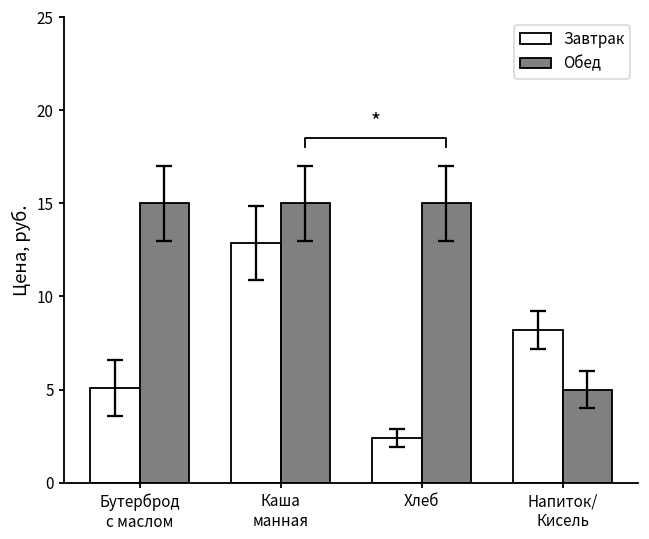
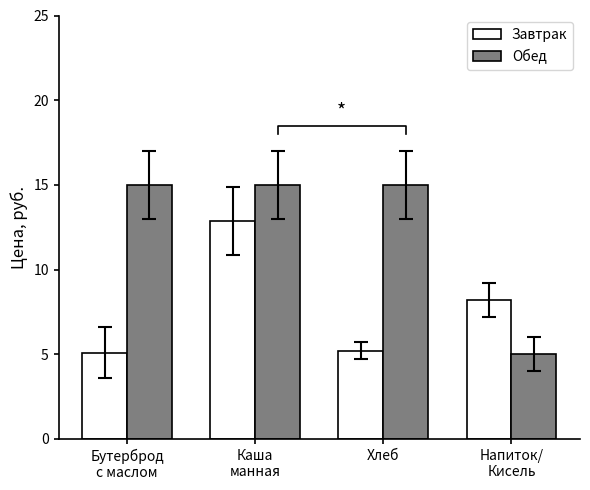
Завтрак, Хлеб: 2.4 -> 5.2
